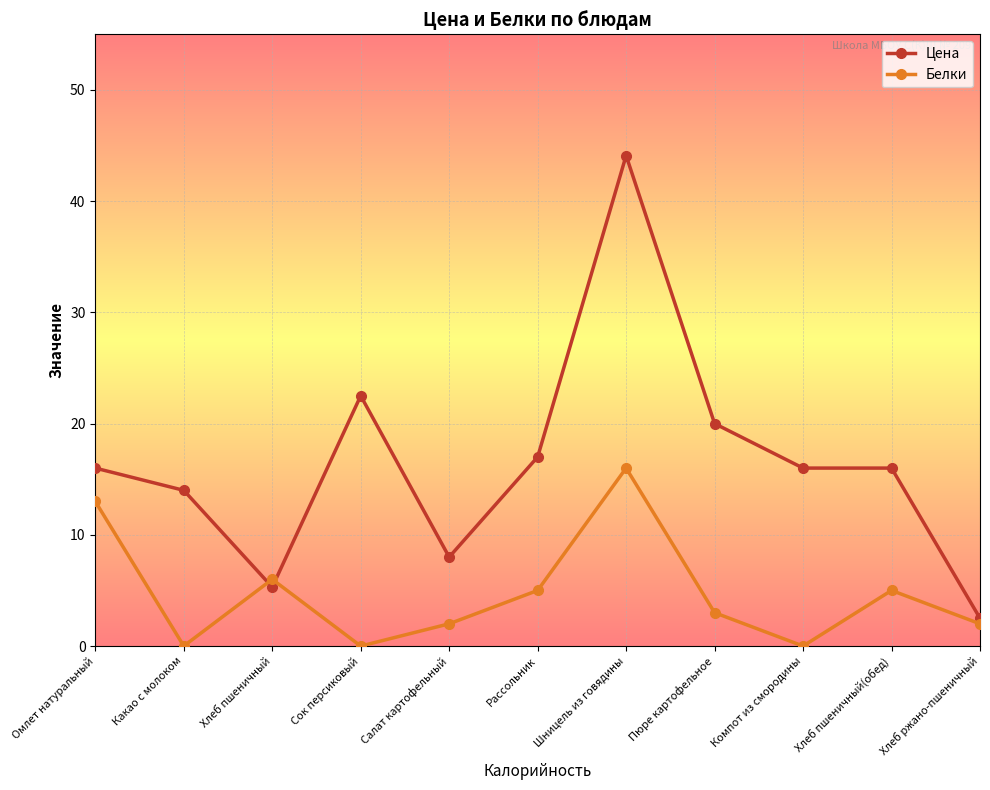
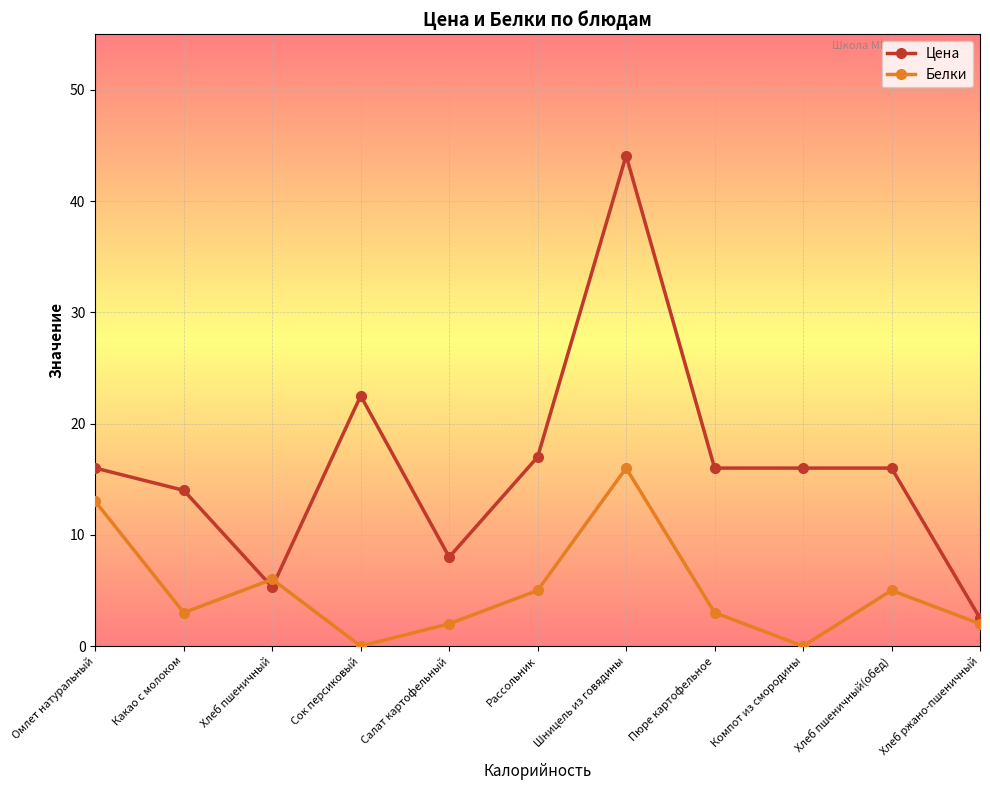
Белки, Какао с молоком: 0 -> 3
Цена, Пюре картофельное: 20 -> 16
